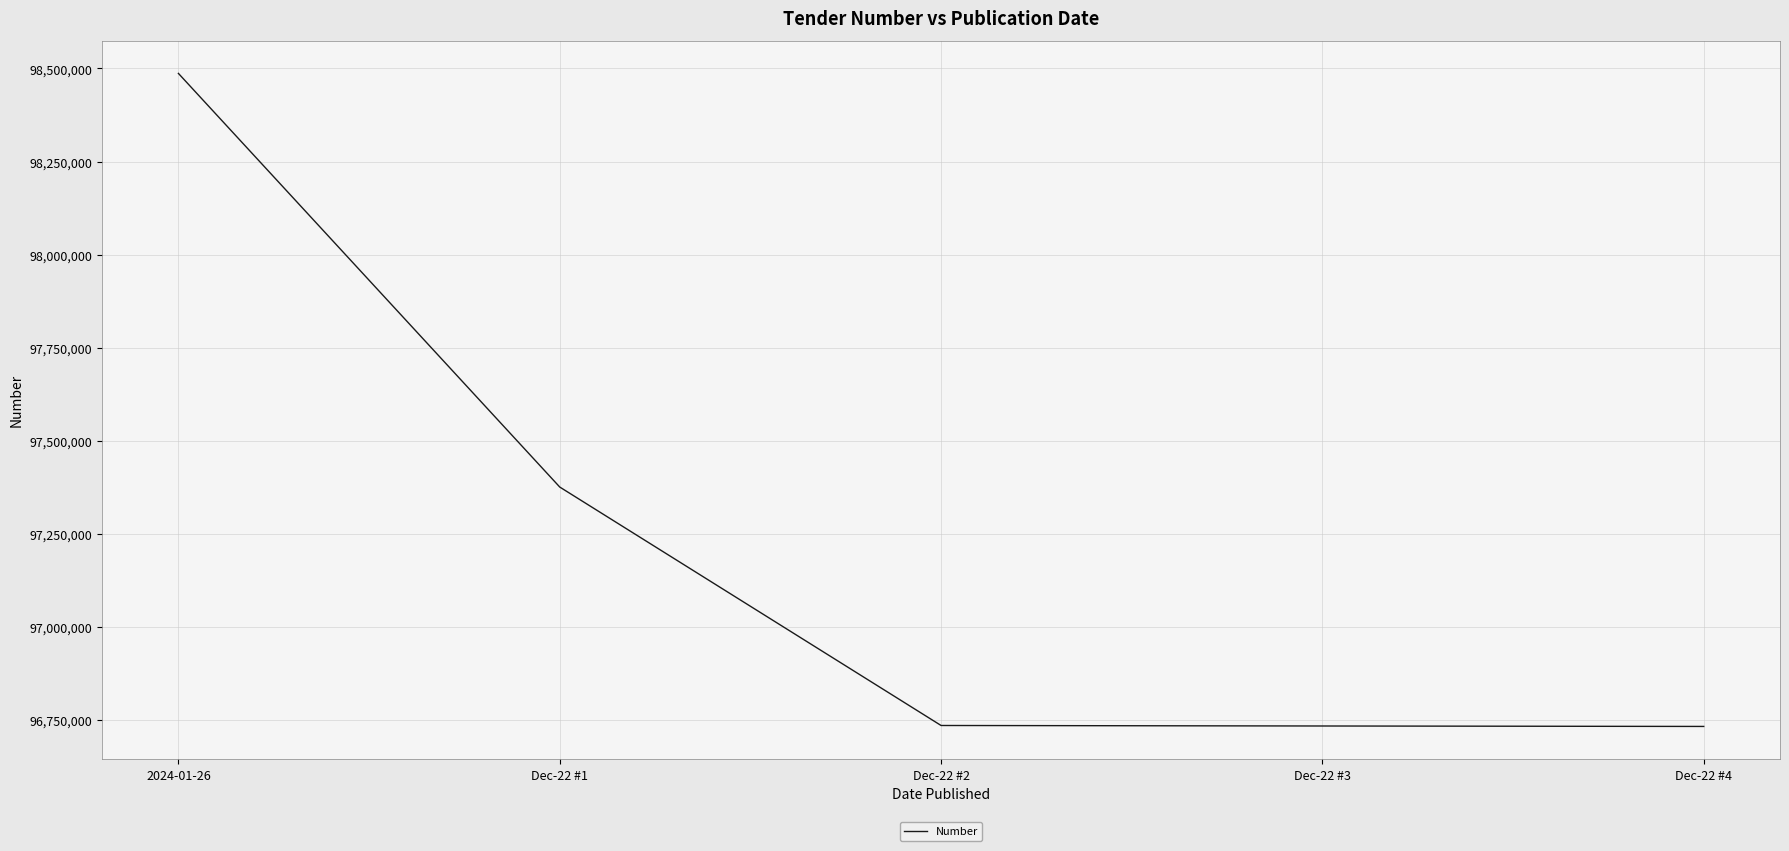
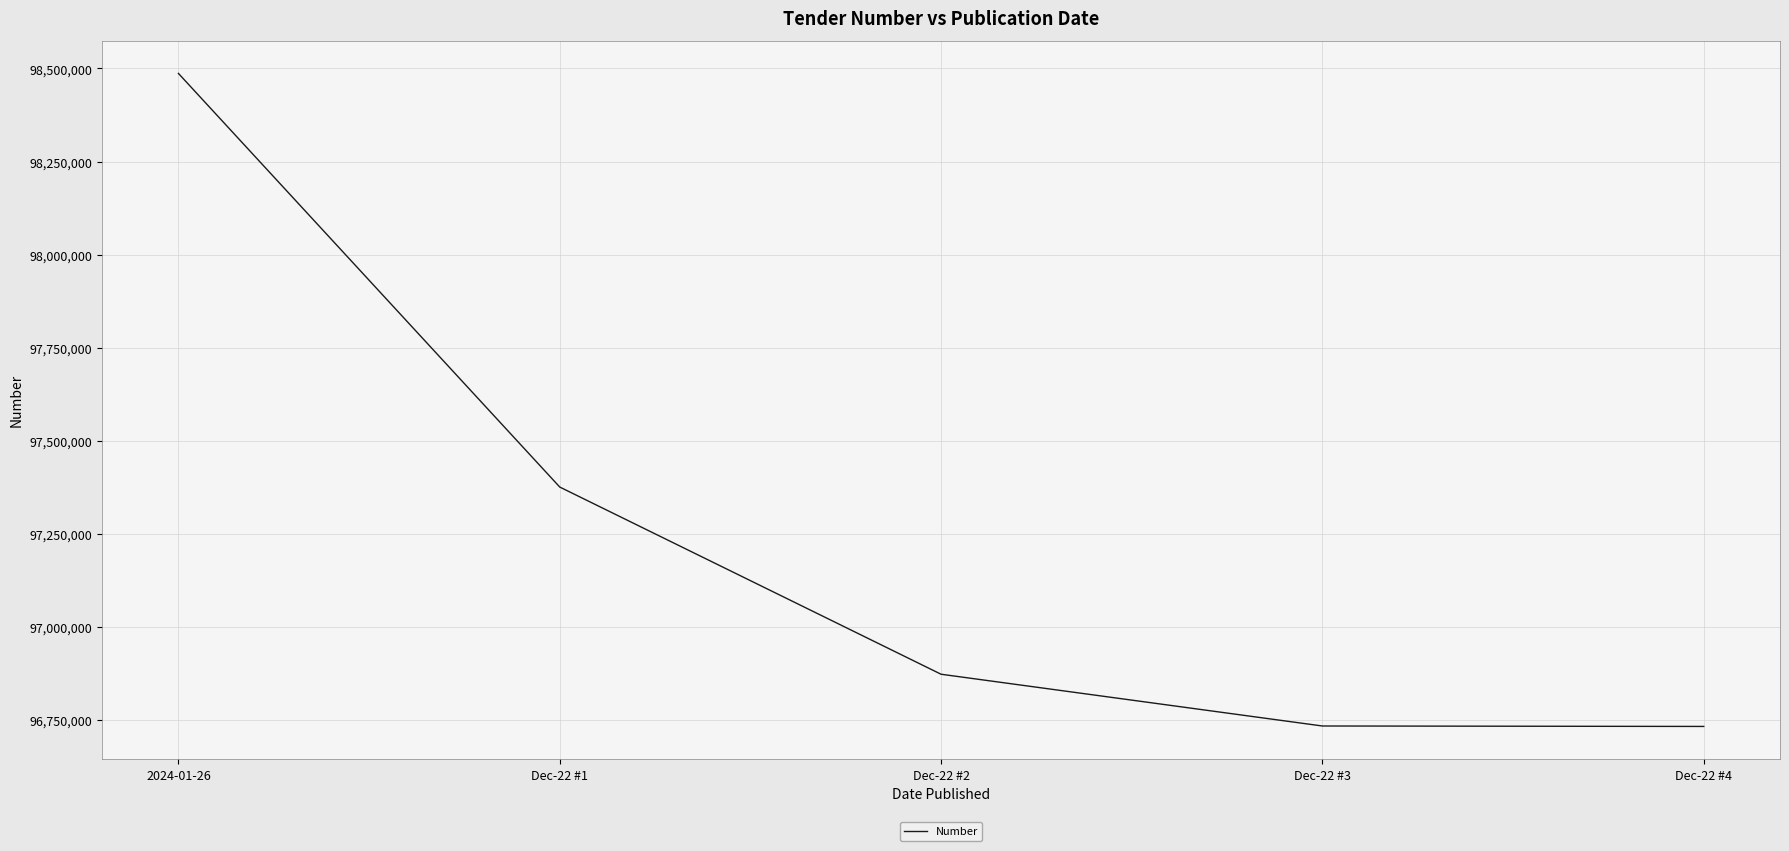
Dec-22 #2: 96,730,000 -> 96,870,000
